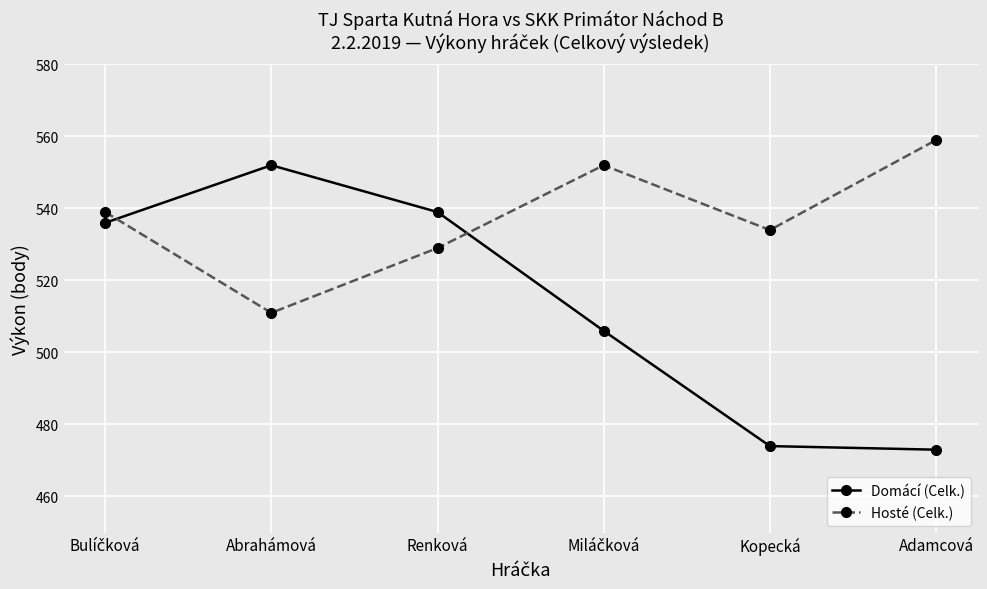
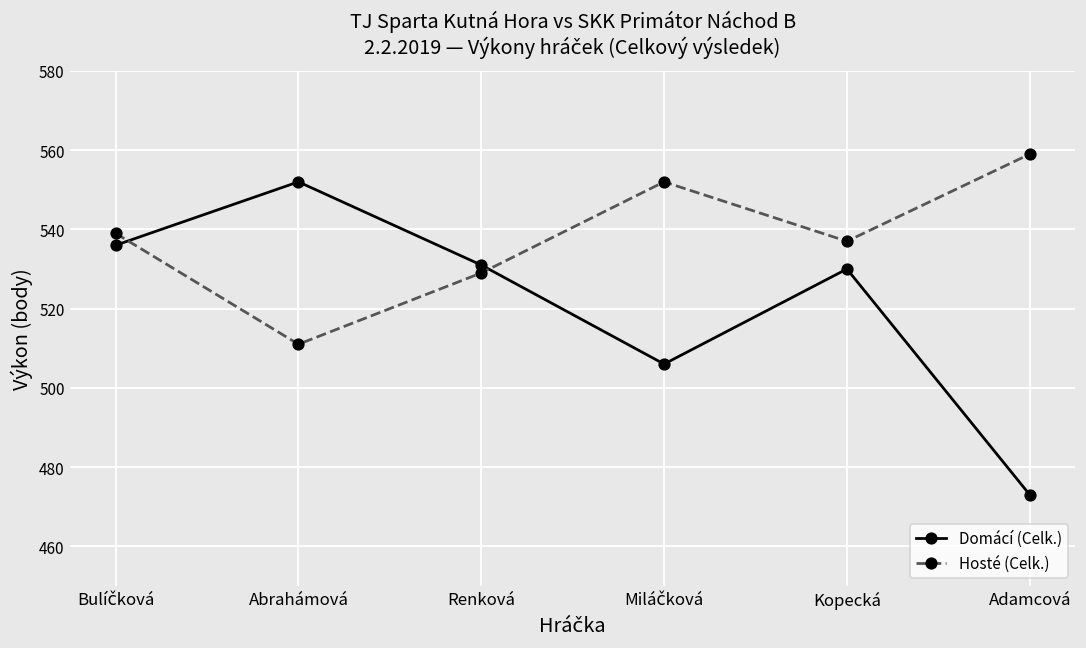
Domácí (Celk.), Renková: 539 -> 531
Domácí (Celk.), Kopecká: 474 -> 530
Hosté (Celk.), Kopecká: 534 -> 537
